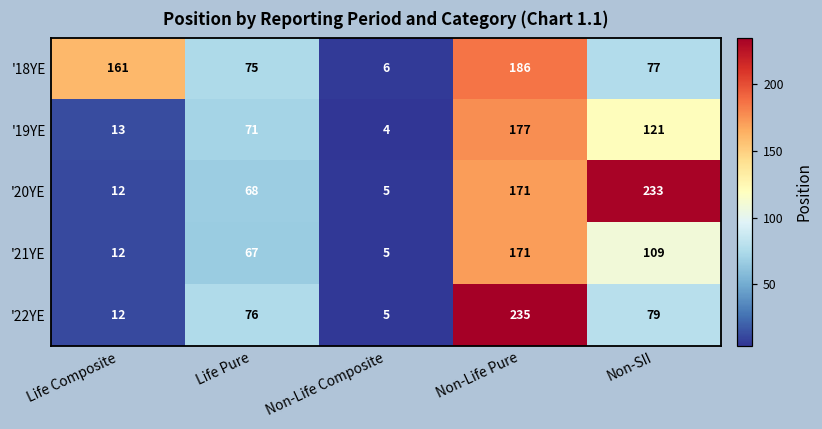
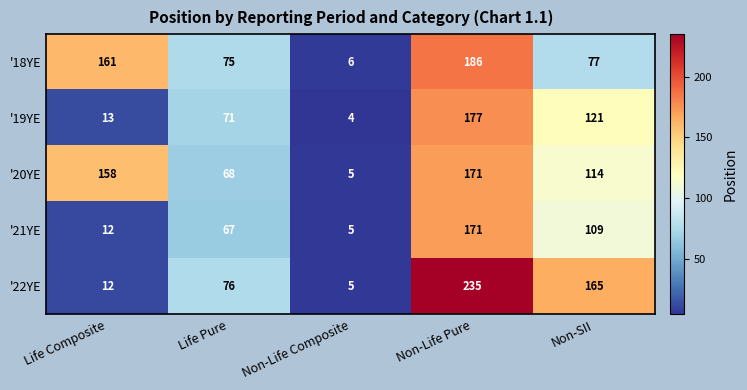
'20YE, Life Composite: 12 -> 158
'20YE, Non-SII: 233 -> 114
'22YE, Non-SII: 79 -> 165
